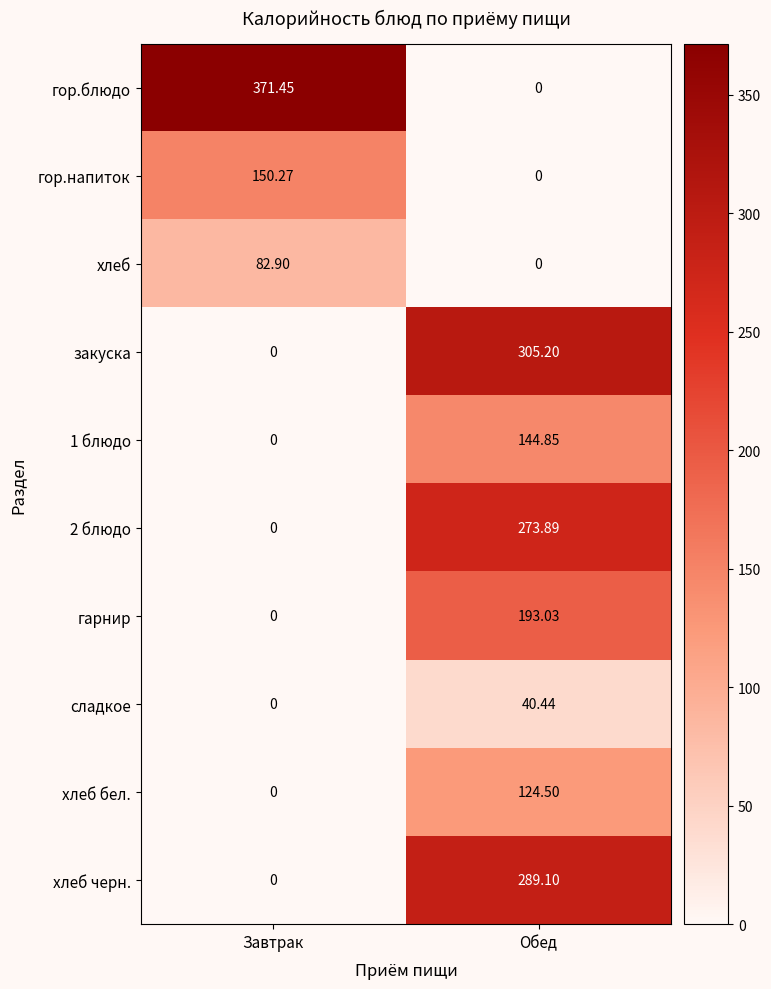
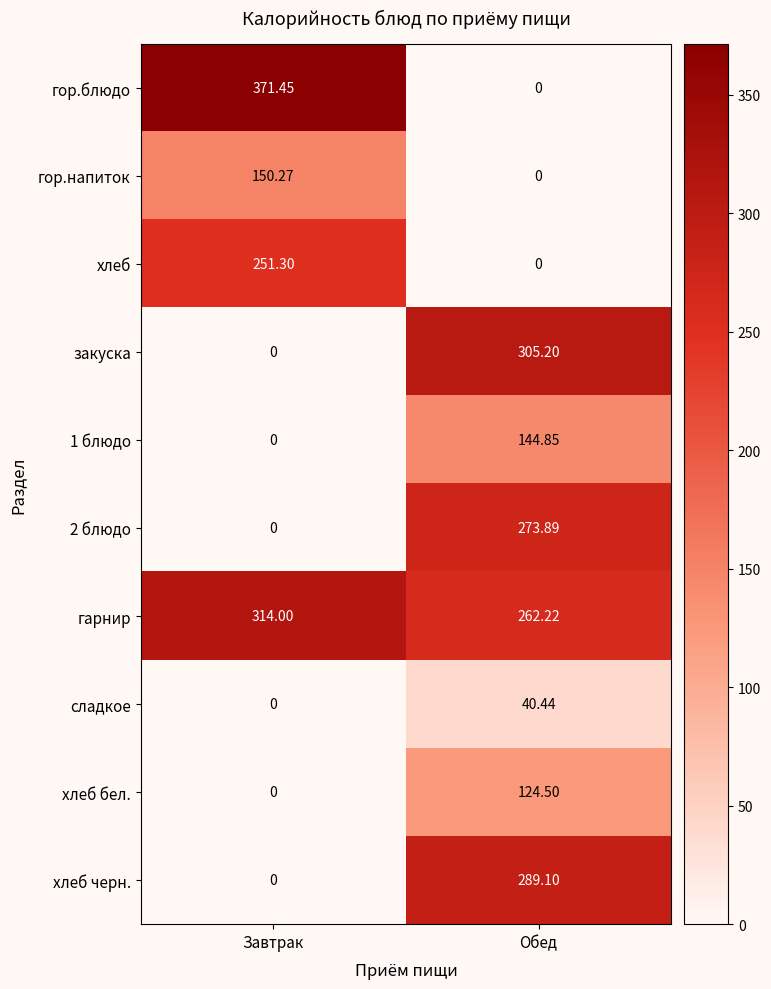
хлеб, Завтрак: 82.90 -> 251.30
гарнир, Завтрак: 0 -> 314.00
гарнир, Обед: 193.03 -> 262.22
